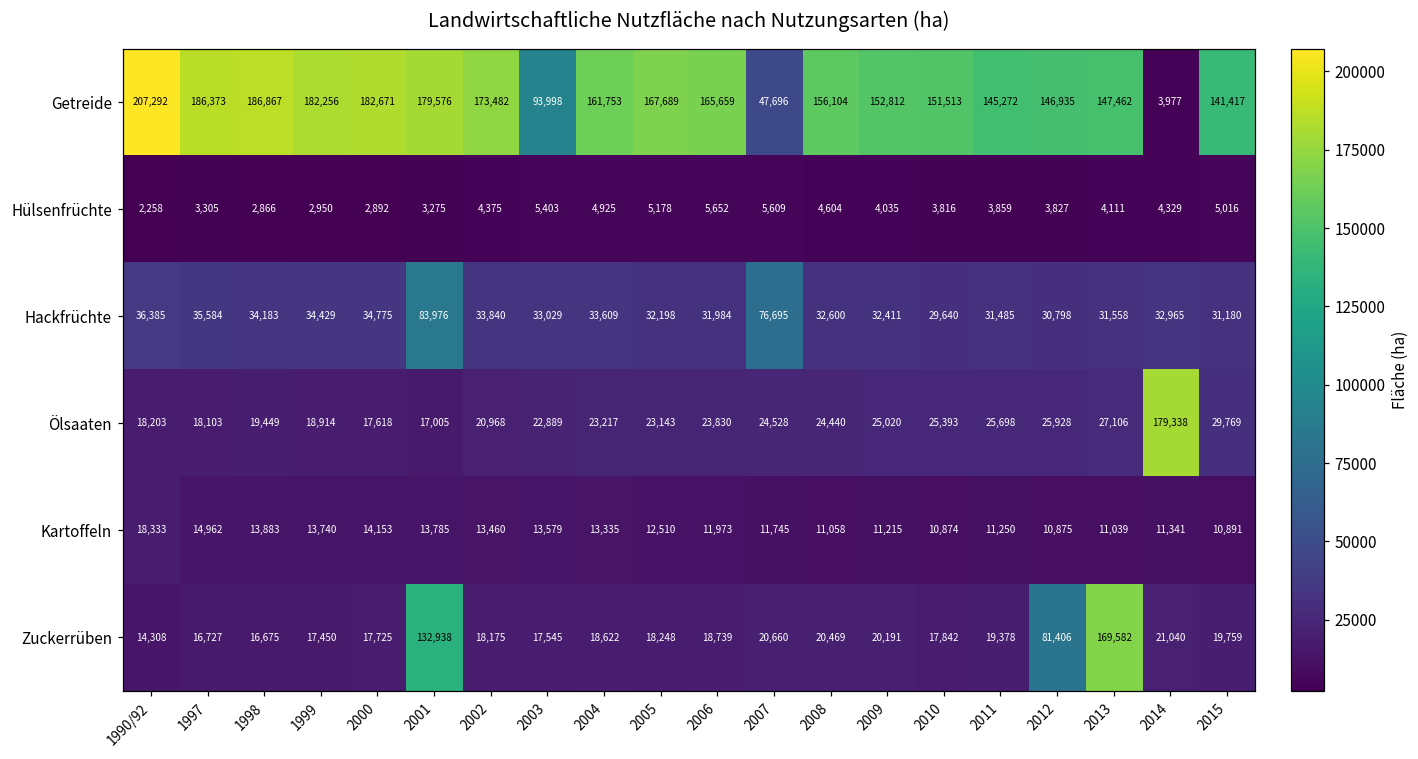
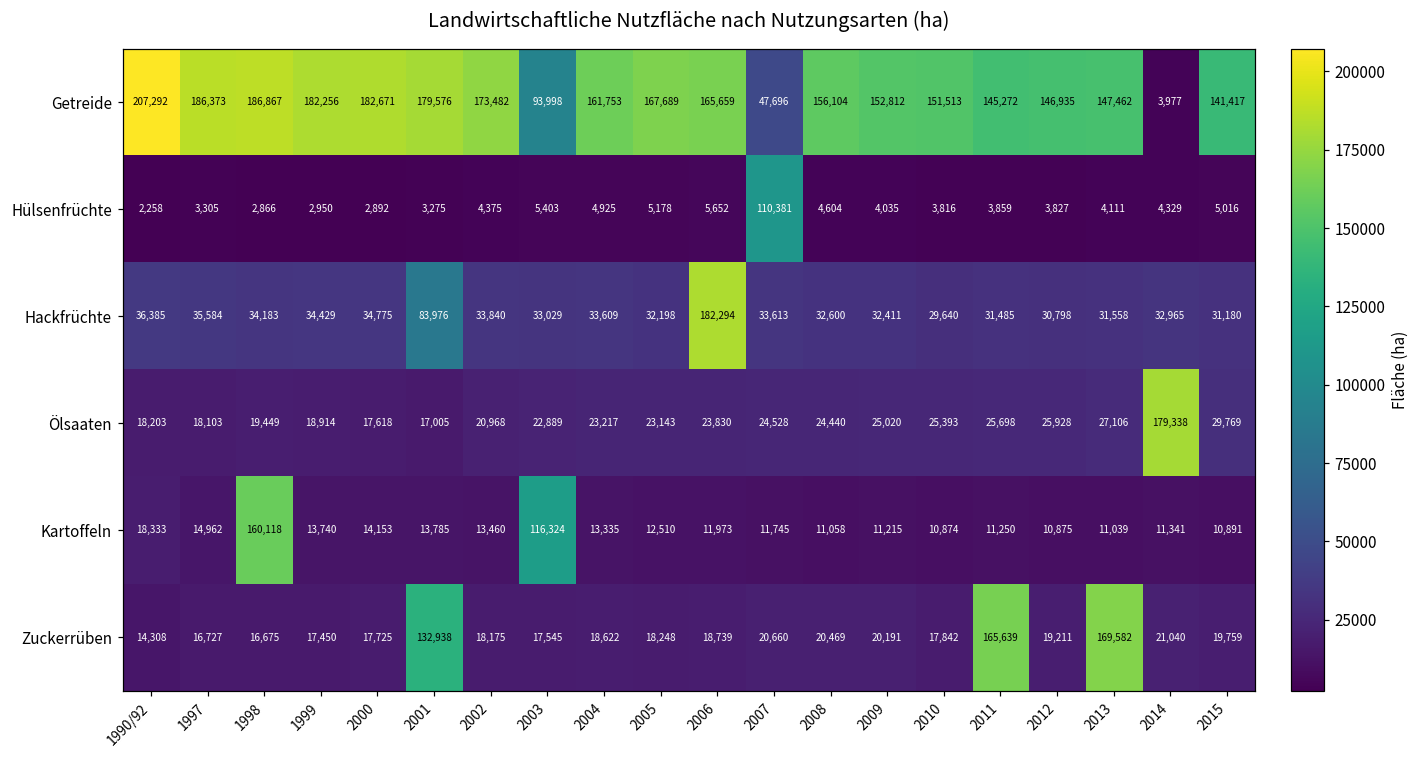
Hülsenfrüchte, 2007: 5,609 -> 110,381
Hackfrüchte, 2006: 31,984 -> 182,294
Hackfrüchte, 2007: 76,695 -> 33,613
Kartoffeln, 1998: 13,883 -> 160,118
Kartoffeln, 2003: 13,579 -> 116,324
Zuckerrüben, 2011: 19,378 -> 165,639
Zuckerrüben, 2012: 81,406 -> 19,211
